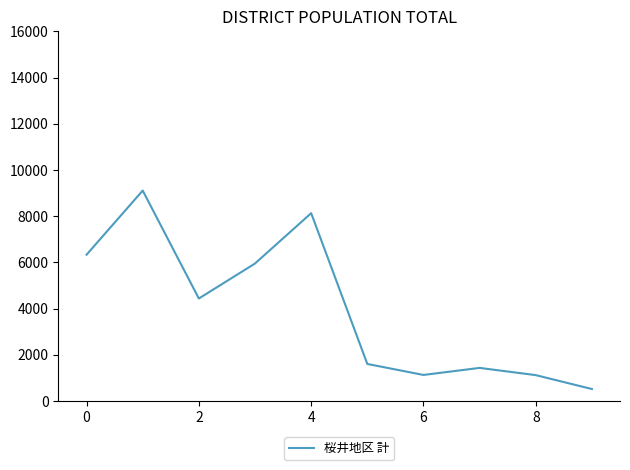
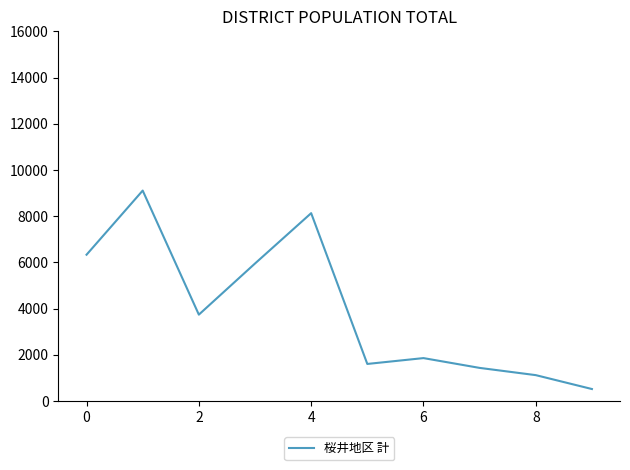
2: 4400 -> 3700
6: 1100 -> 1900
